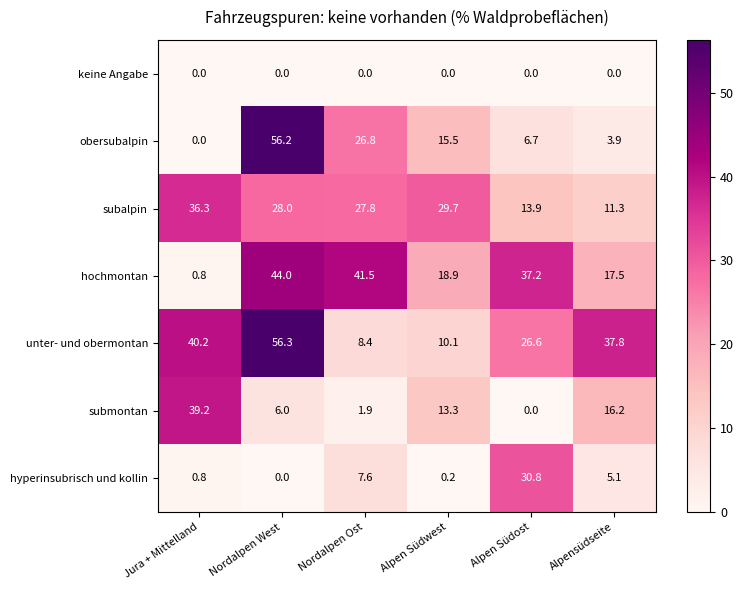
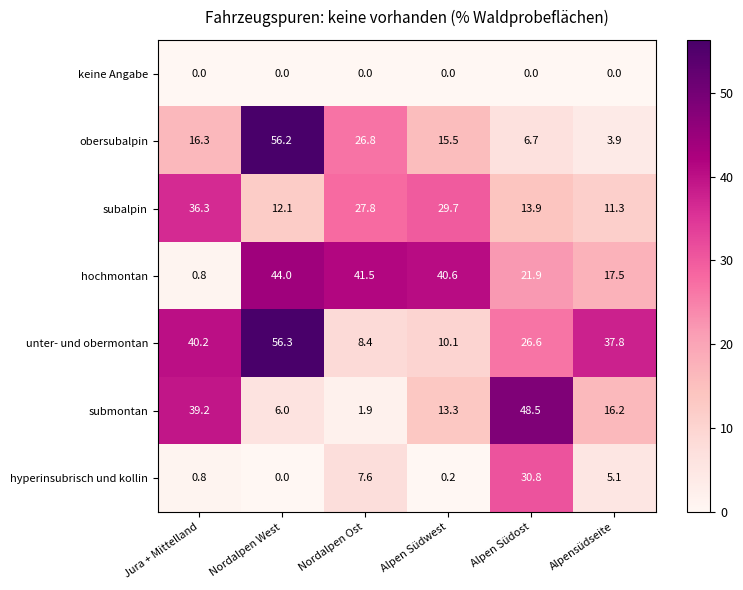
obersubalpin, Jura + Mittelland: 0.0 -> 16.3
subalpin, Nordalpen West: 28.0 -> 12.1
hochmontan, Alpen Südwest: 18.9 -> 40.6
hochmontan, Alpen Südost: 37.2 -> 21.9
submontan, Alpen Südost: 0.0 -> 48.5
